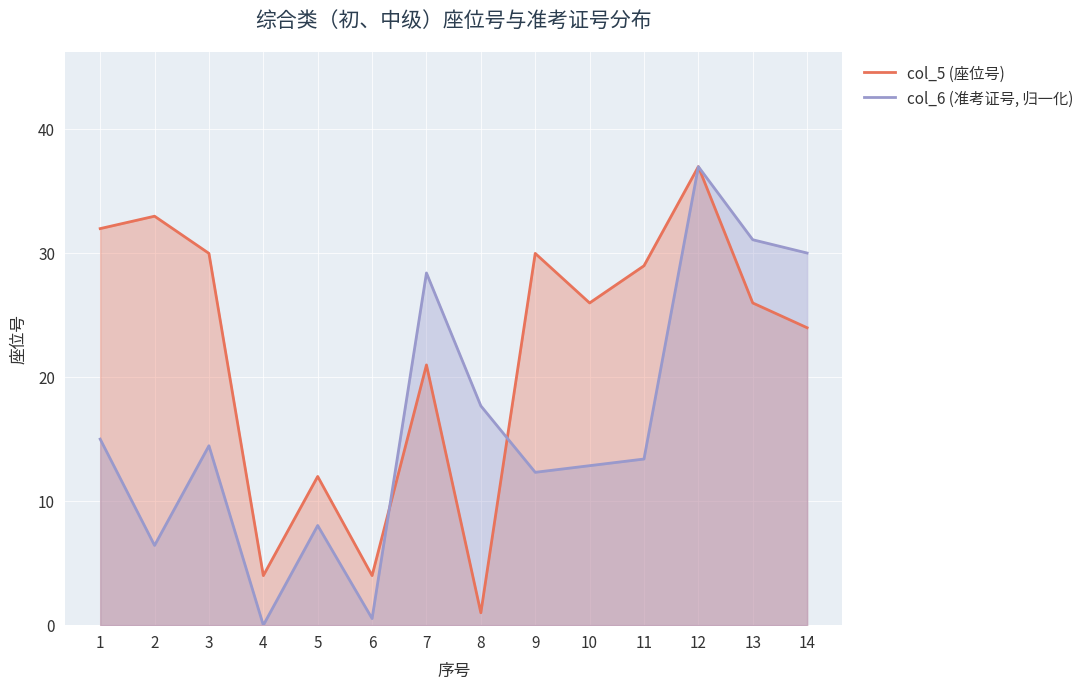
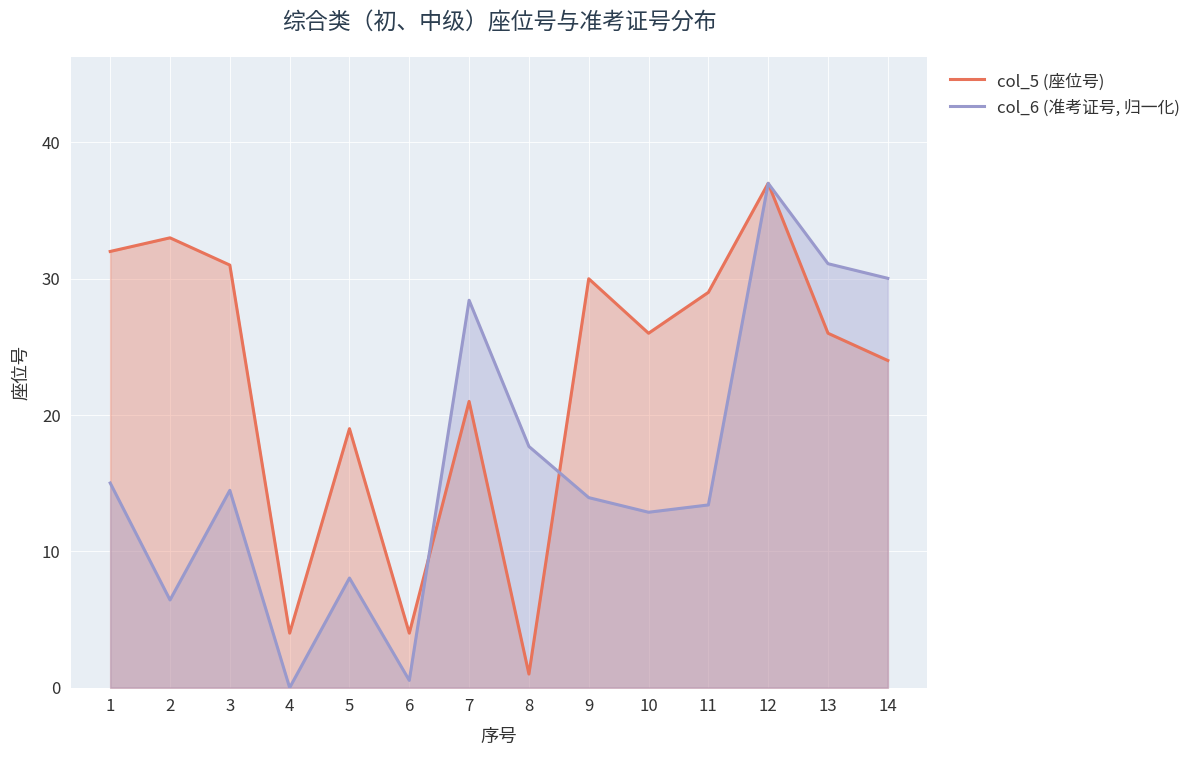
col_5 (座位号), 3: 30 -> 31
col_5 (座位号), 5: 12 -> 19
col_6 (准考证号, 归一化), 9: 12.3 -> 13.9
